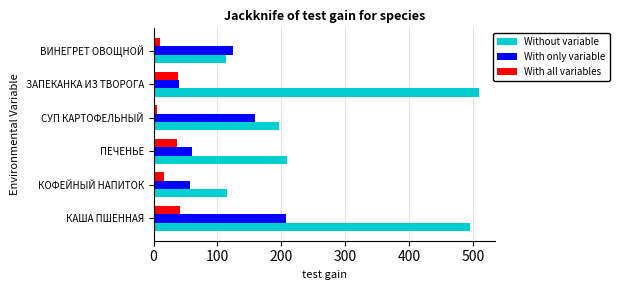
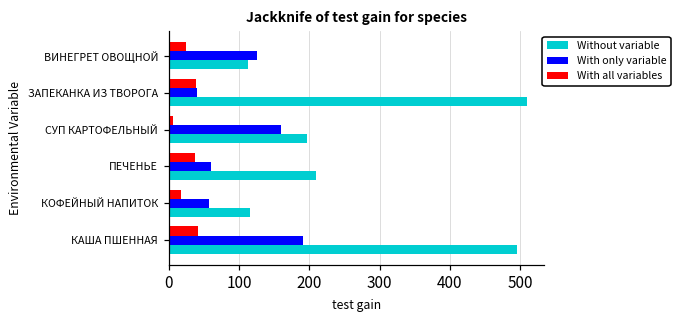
With all variables, ВИНЕГРЕТ ОВОЩНОЙ: 10 -> 30
With only variable, КАША ПШЕННАЯ: 210 -> 190
